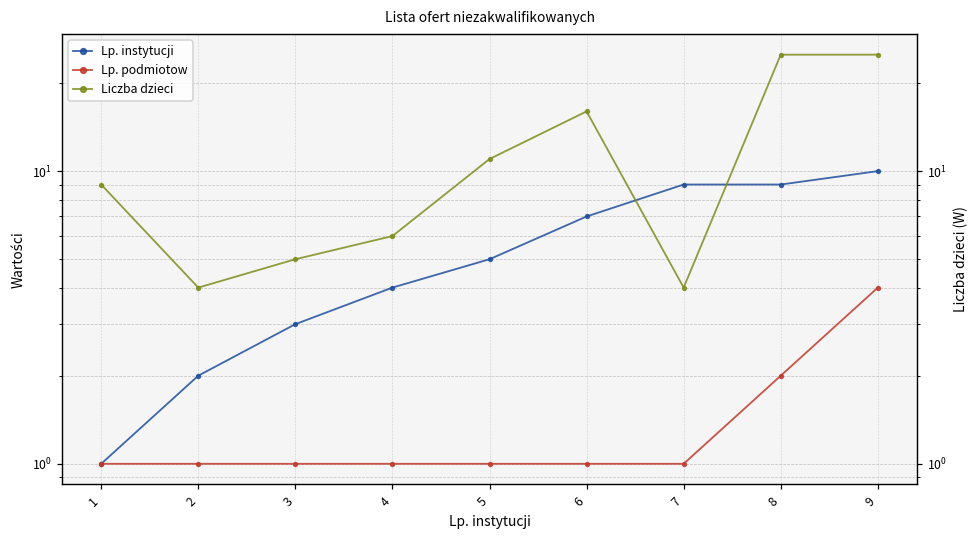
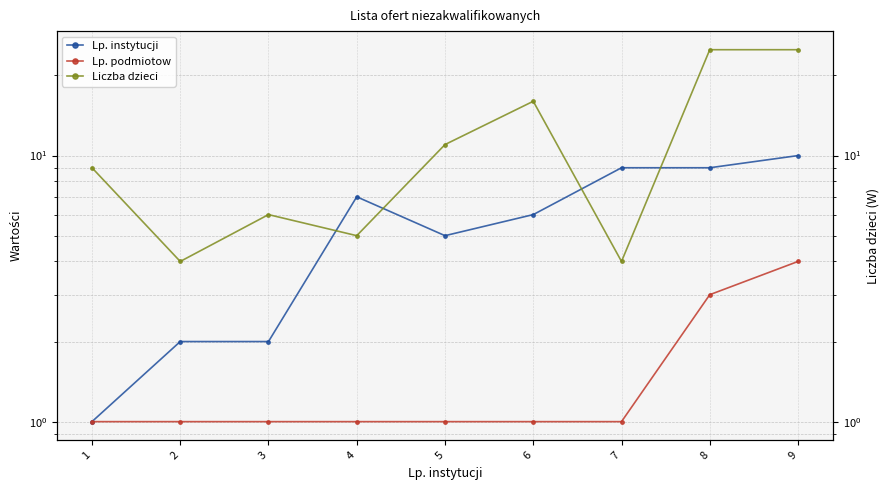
Lp. instytucji, 3: 3 -> 2
Liczba dzieci, 3: 5 -> 6
Lp. instytucji, 4: 4 -> 7
Liczba dzieci, 4: 6 -> 5
Lp. instytucji, 6: 7 -> 6
Lp. podmiotow, 8: 2 -> 3
